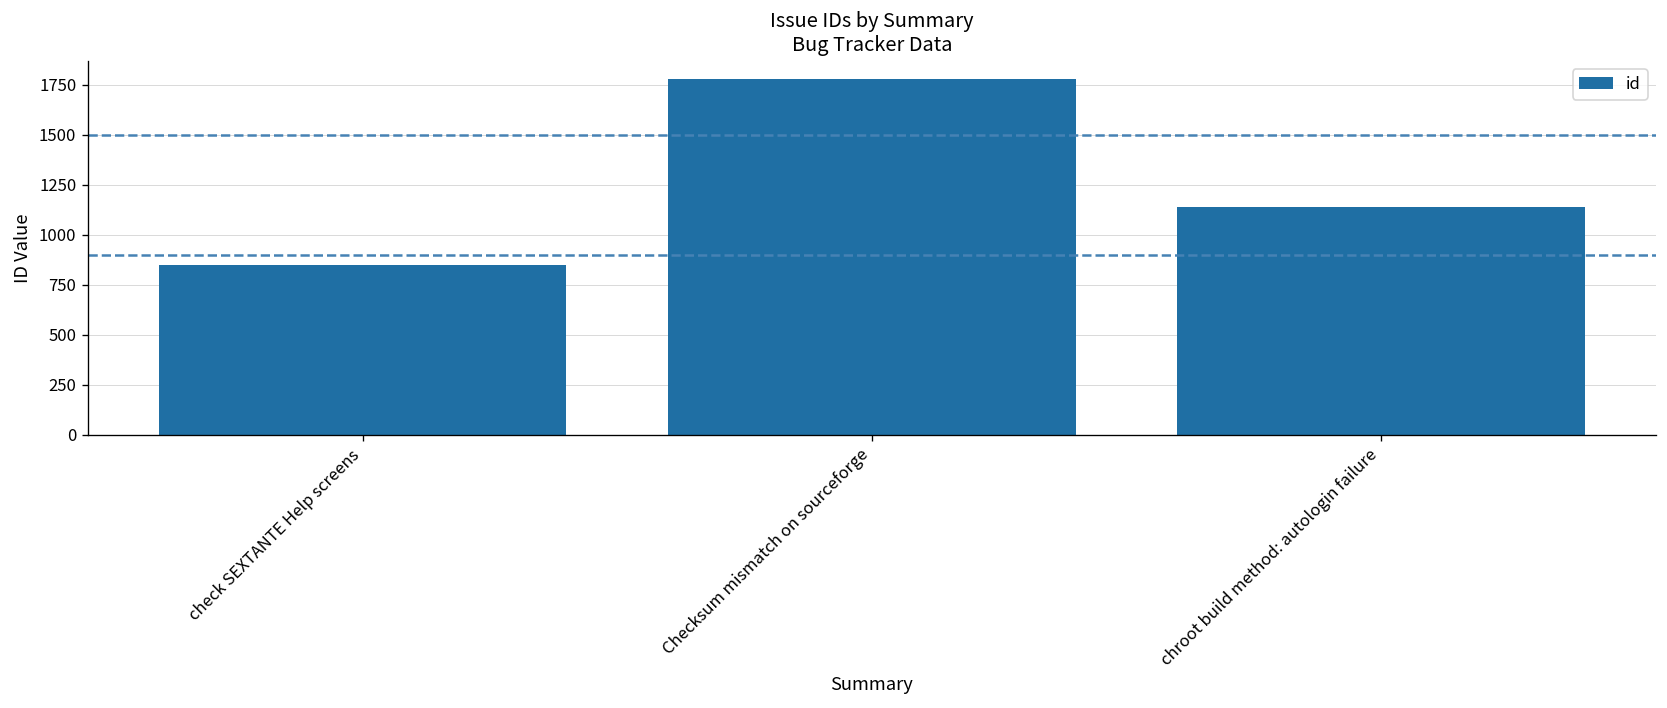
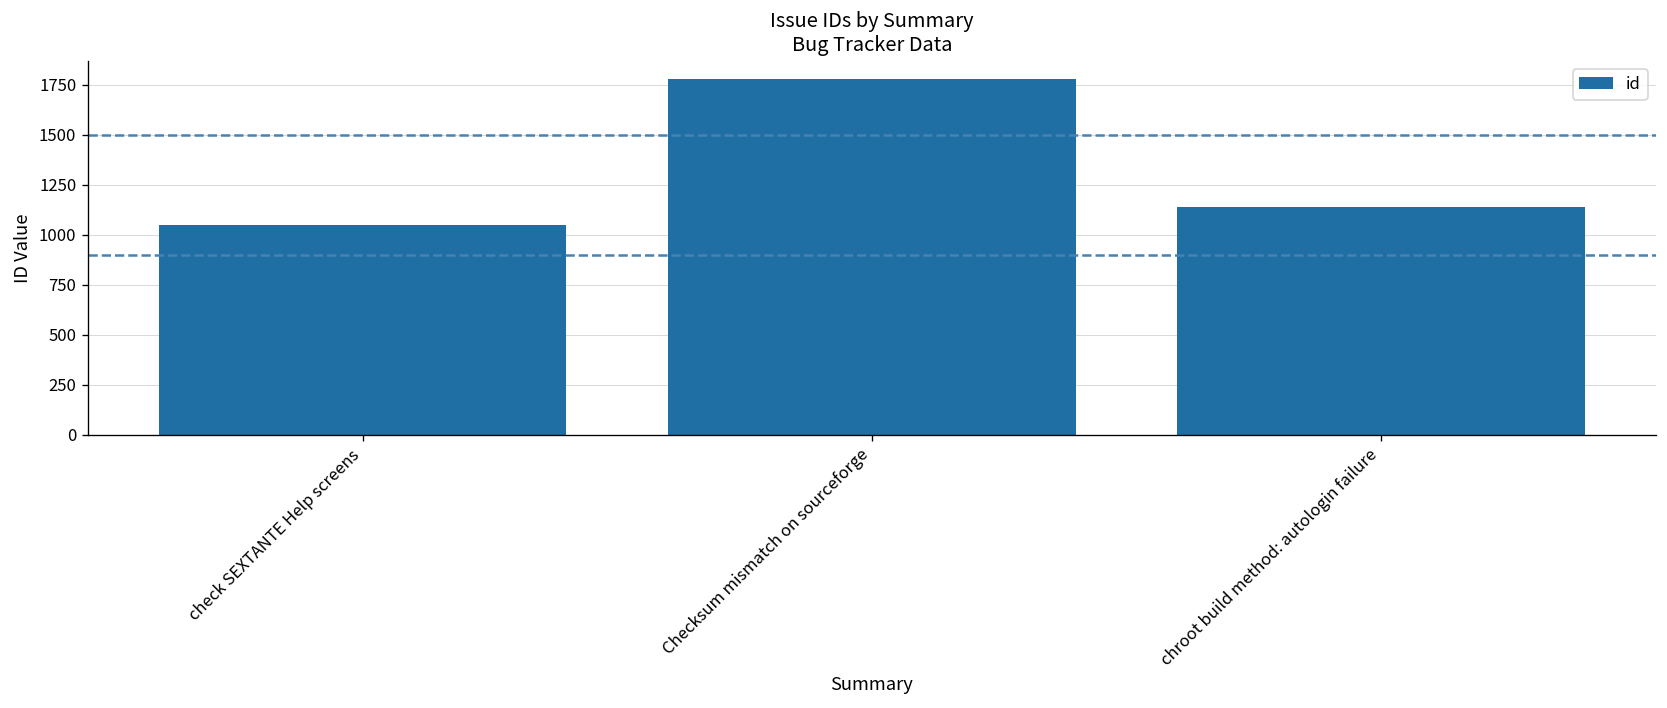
check SEXTANTE Help screens: 850 -> 1050
